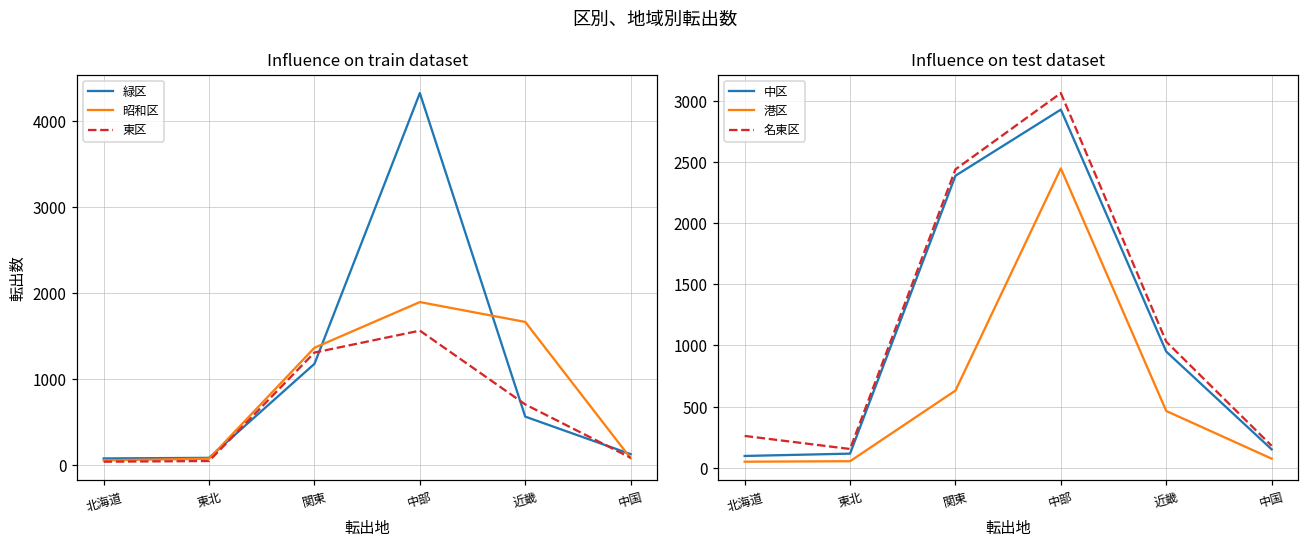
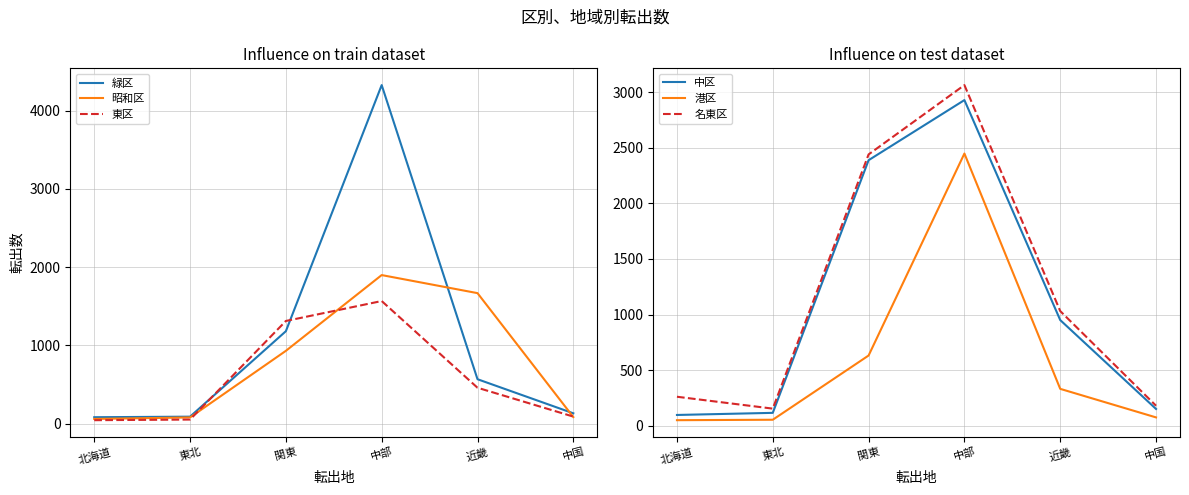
Influence on train dataset, 昭和区, 関東: 1400 -> 900
Influence on train dataset, 東区, 近畿: 700 -> 500
Influence on test dataset, 港区, 近畿: 460 -> 330
